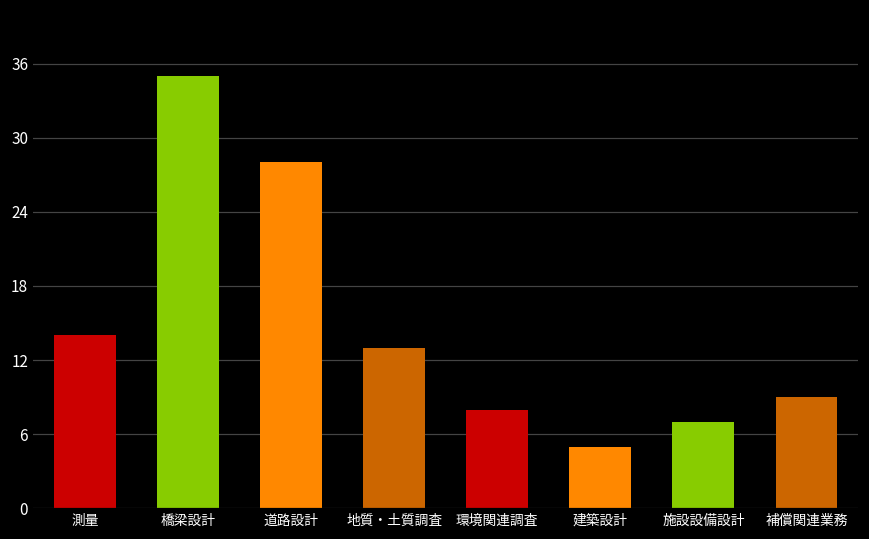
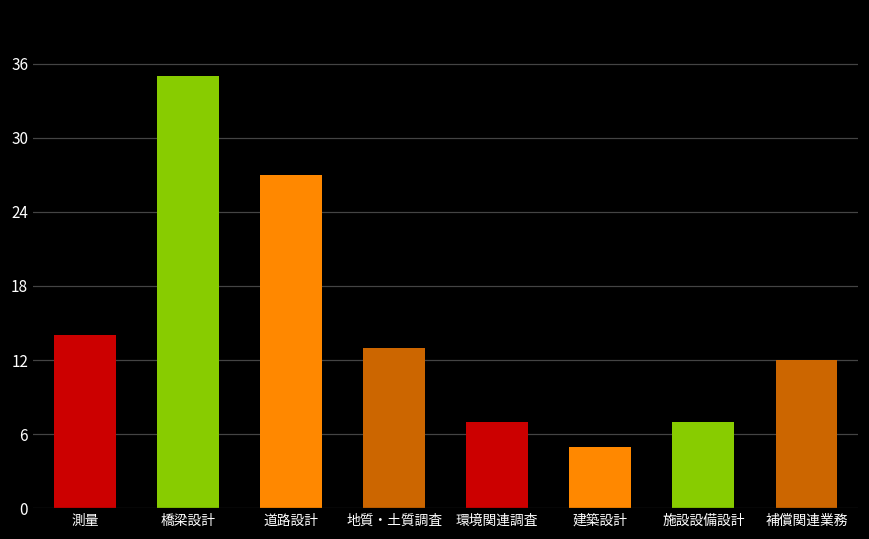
道路設計: 28 -> 27
環境関連調査: 8 -> 7
補償関連業務: 9 -> 12
